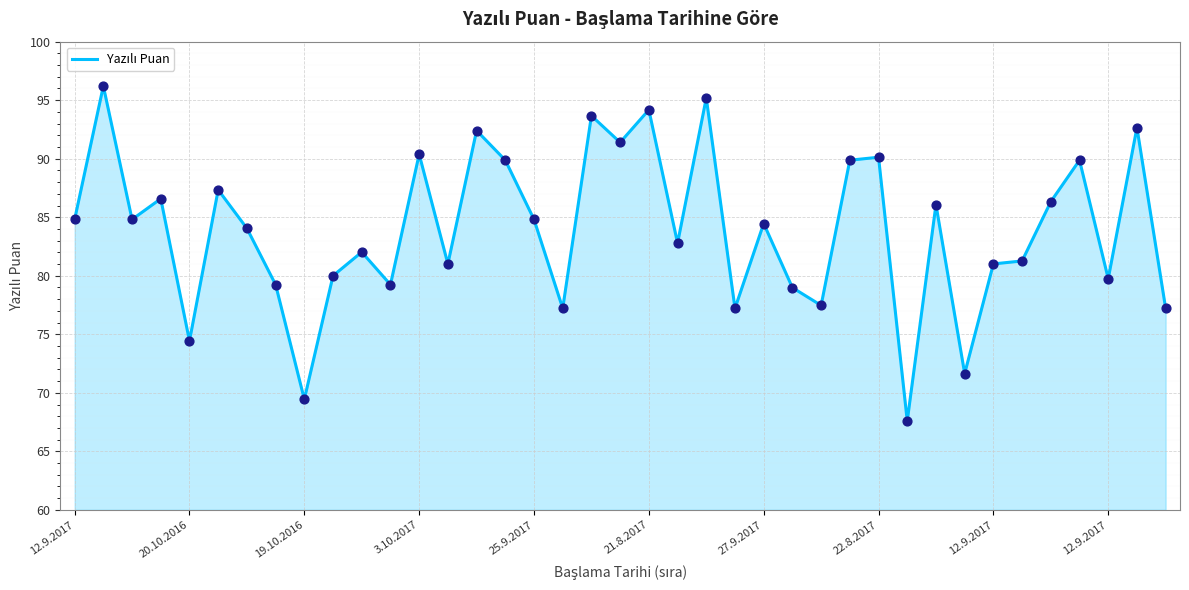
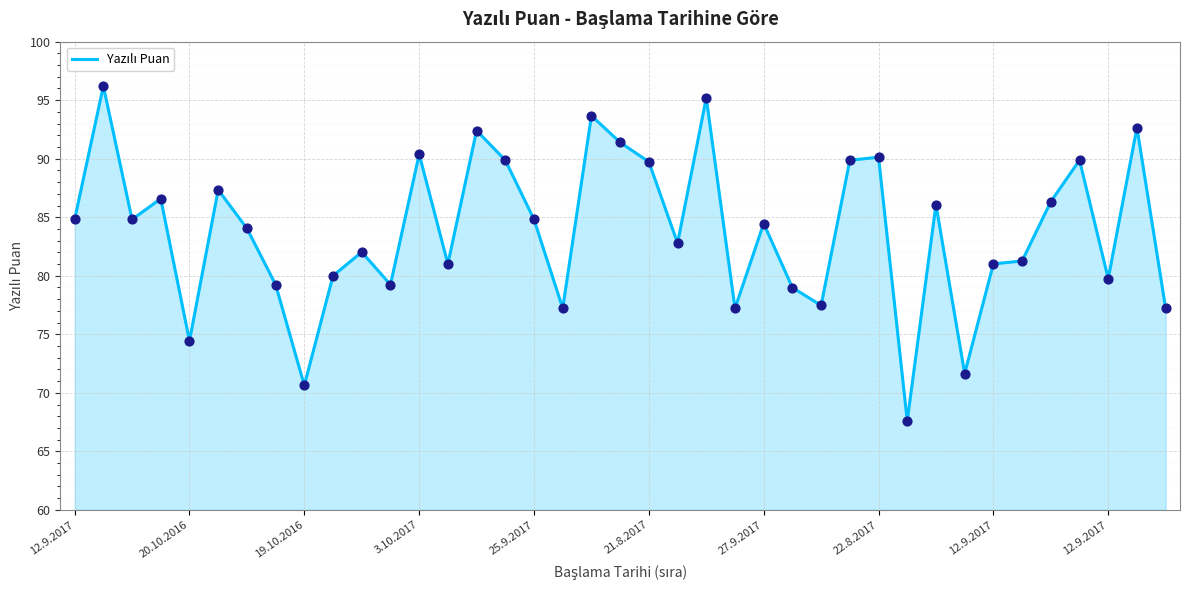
19.10.2016: 69.4 -> 70.6
21.8.2017: 94.2 -> 89.7
